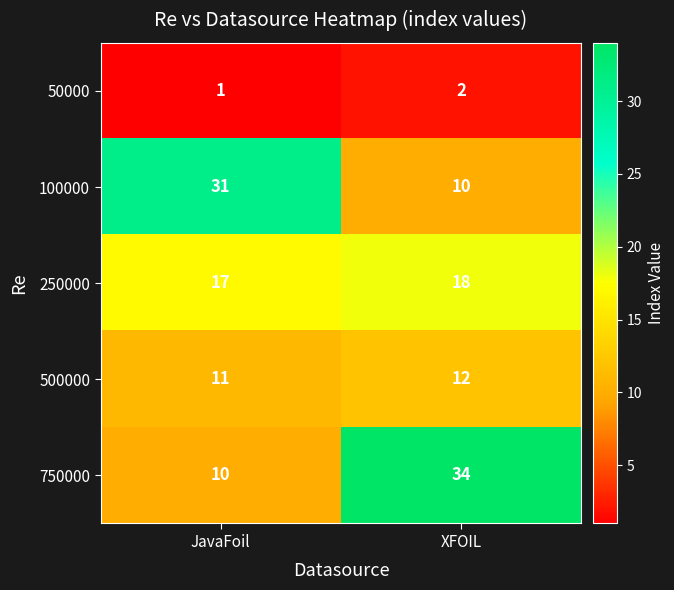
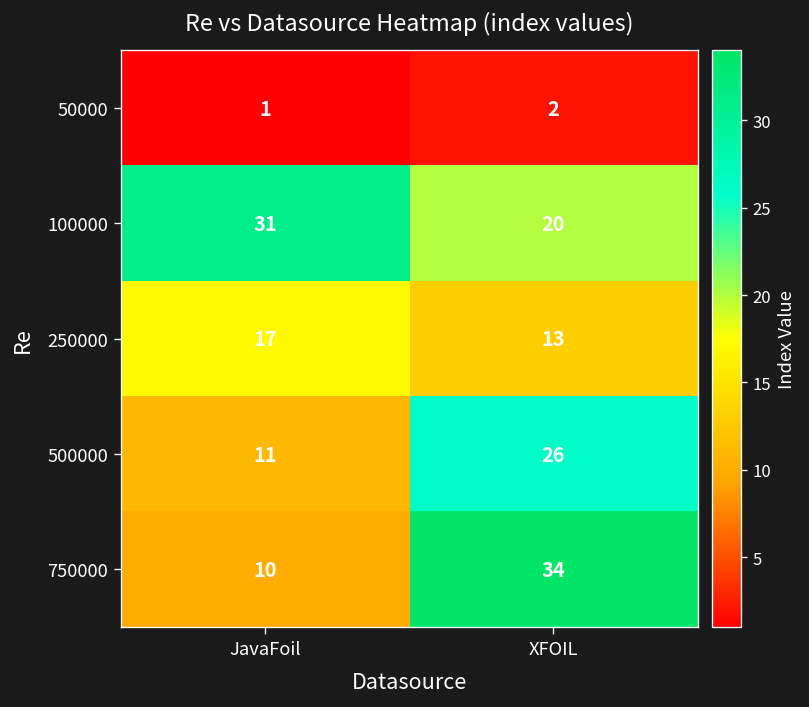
100000, XFOIL: 10 -> 20
250000, XFOIL: 18 -> 13
500000, XFOIL: 12 -> 26
